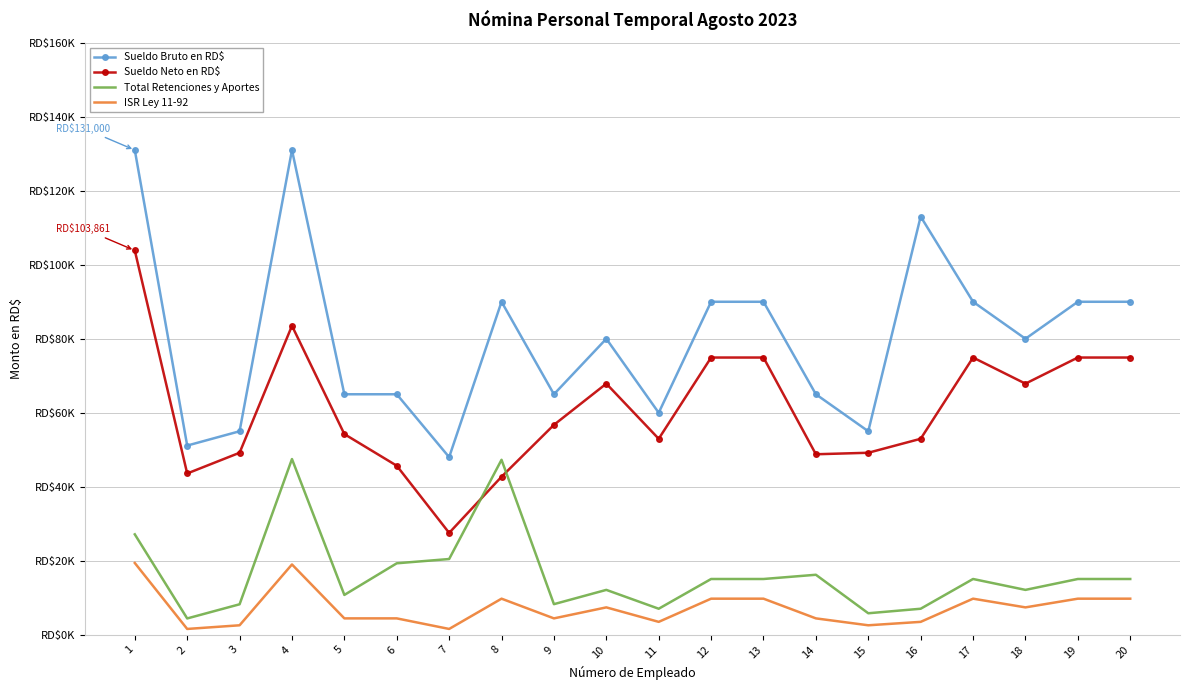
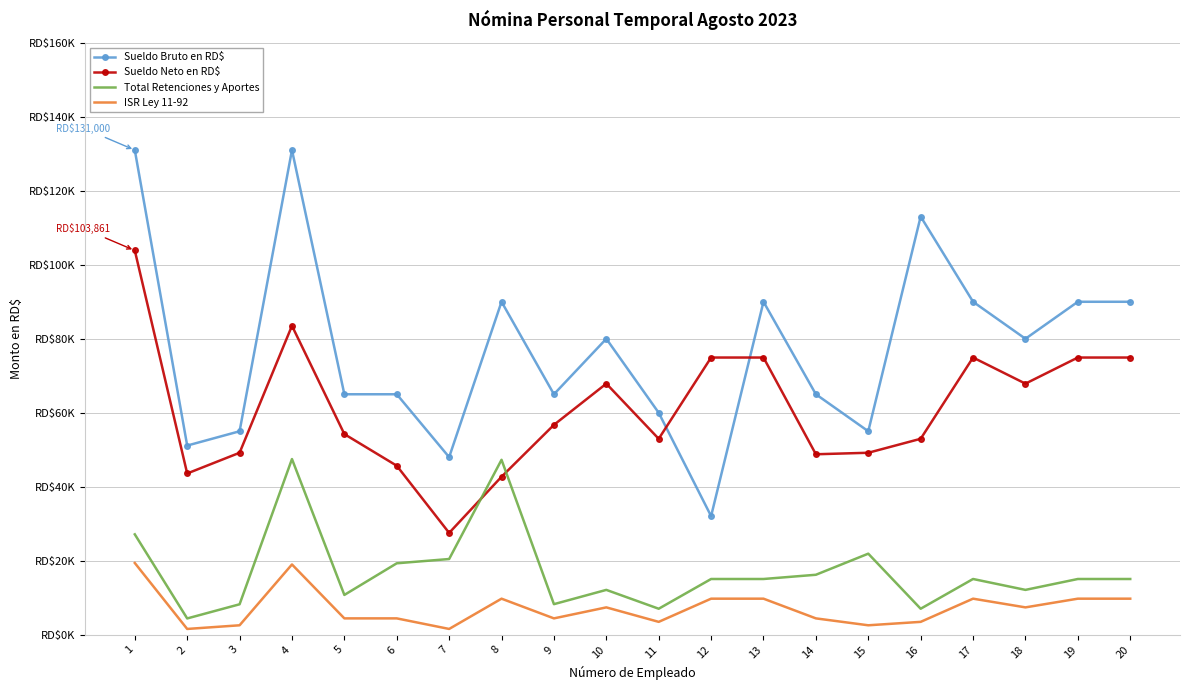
Sueldo Bruto en RD$, 12: RD$90000 -> RD$32000
Total Retenciones y Aportes, 15: RD$6000 -> RD$22000
